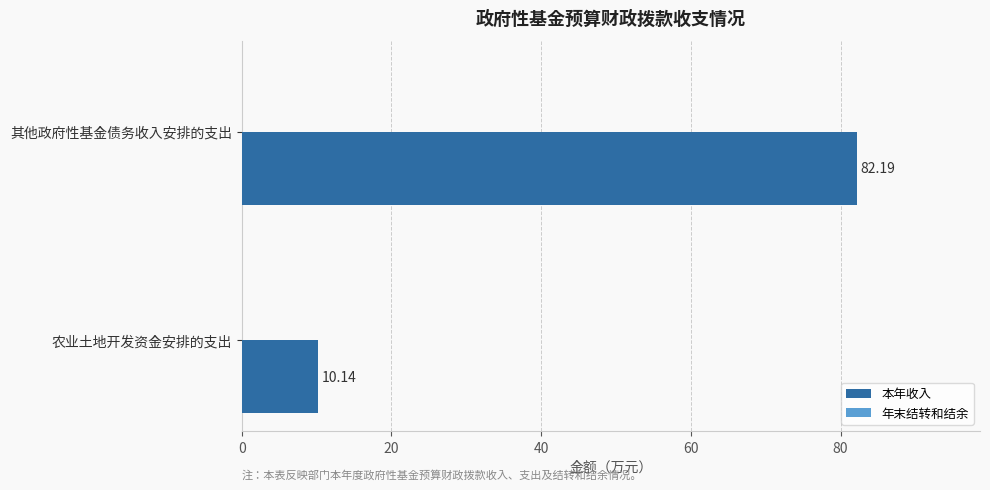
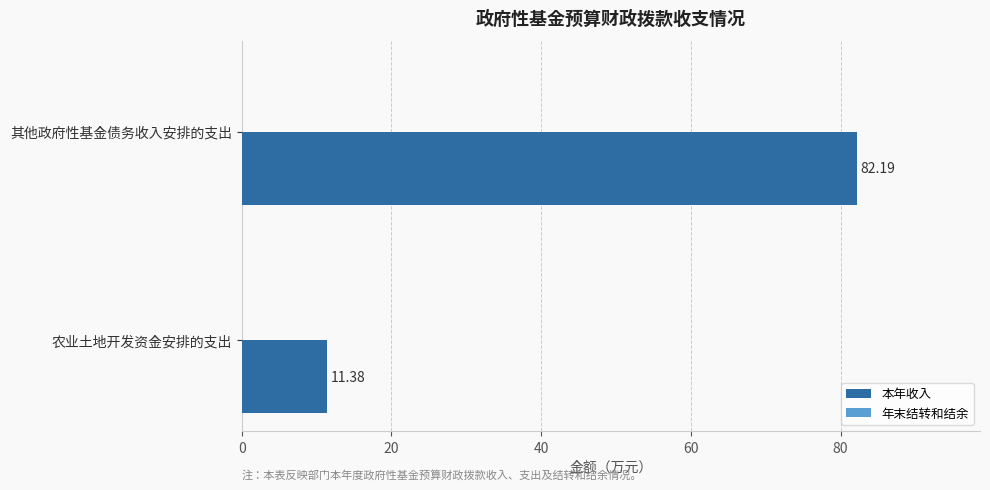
本年收入, 农业土地开发资金安排的支出: 10.14 -> 11.38
